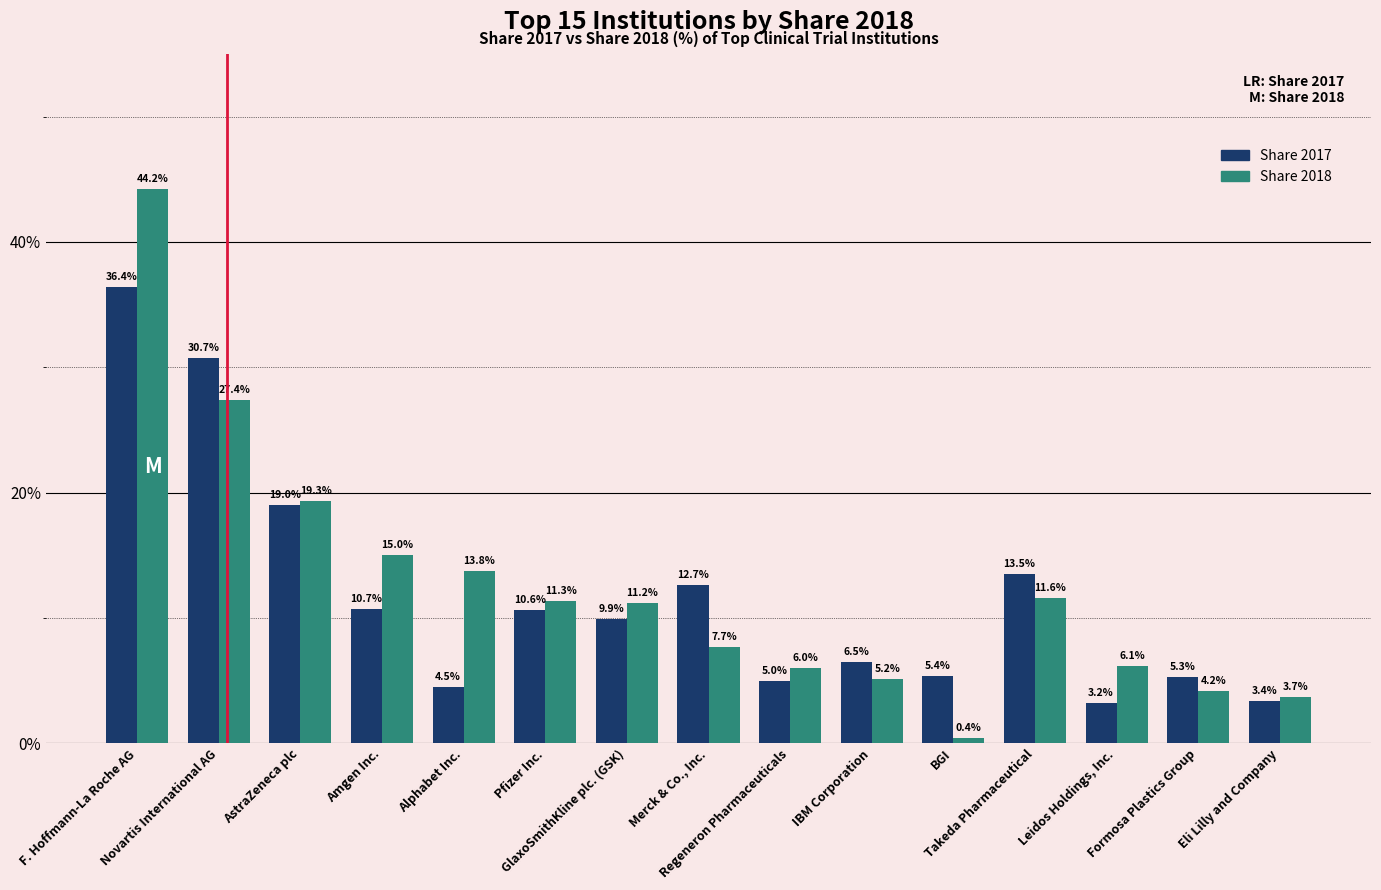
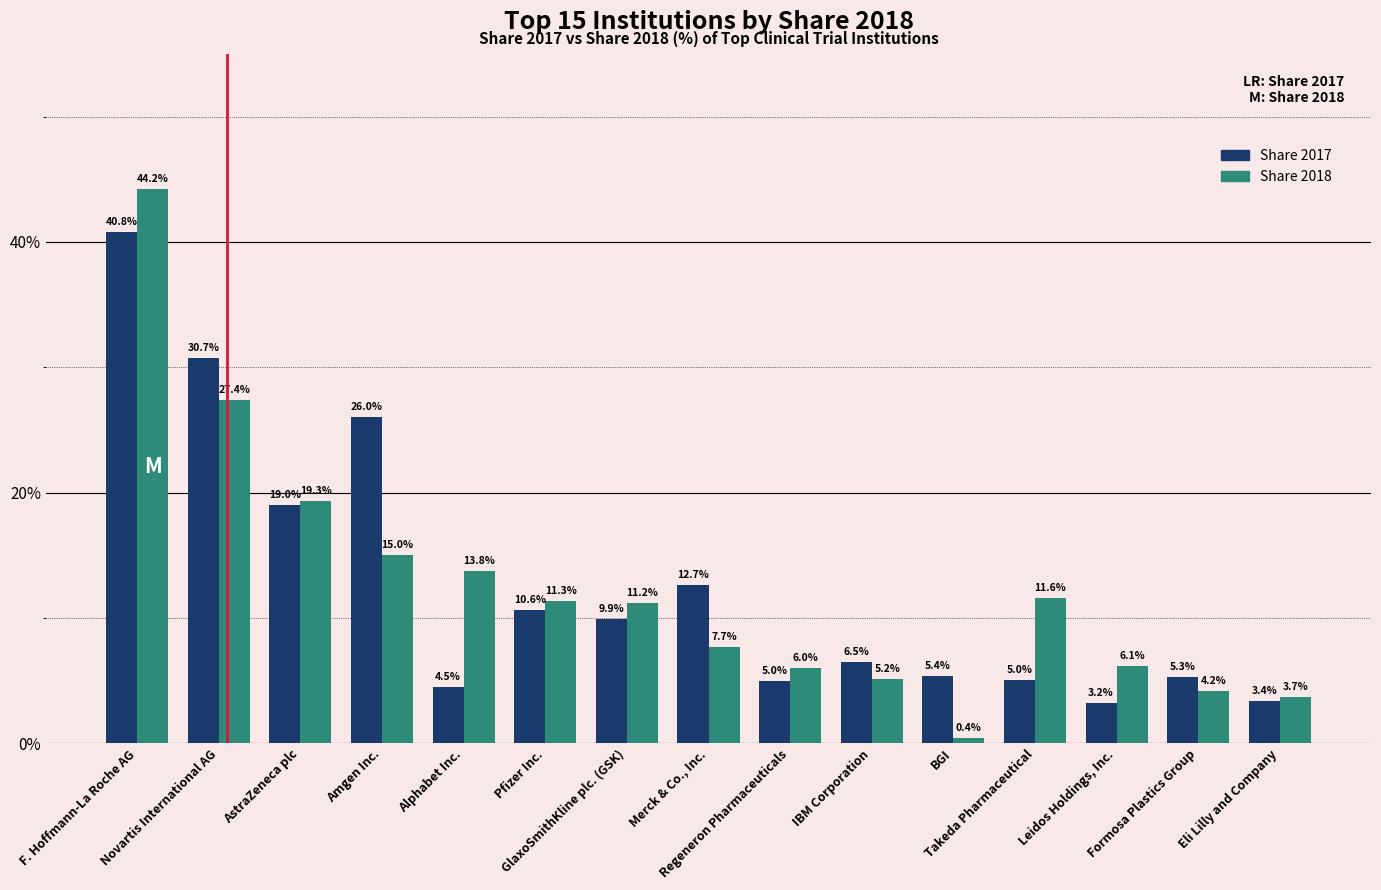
Share 2017, F. Hoffmann-La Roche AG: 36.4% -> 40.8%
Share 2017, Amgen Inc.: 10.7% -> 26.0%
Share 2017, Takeda Pharmaceutical: 13.5% -> 5.0%
